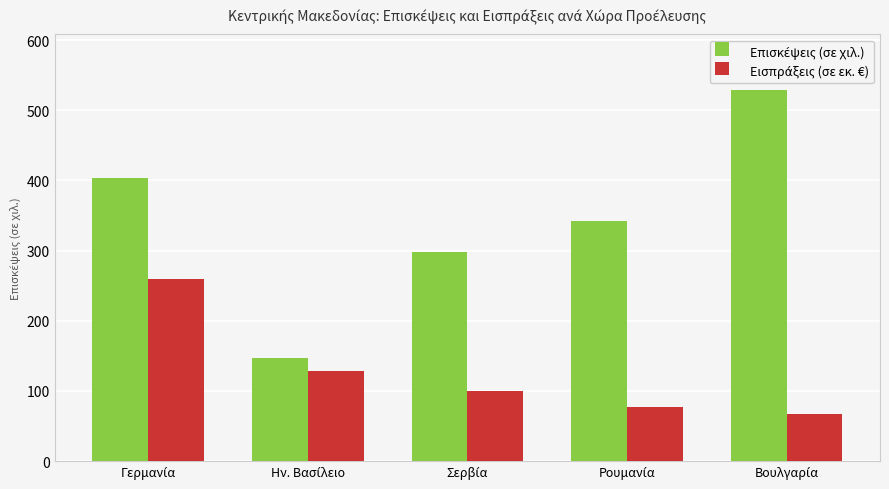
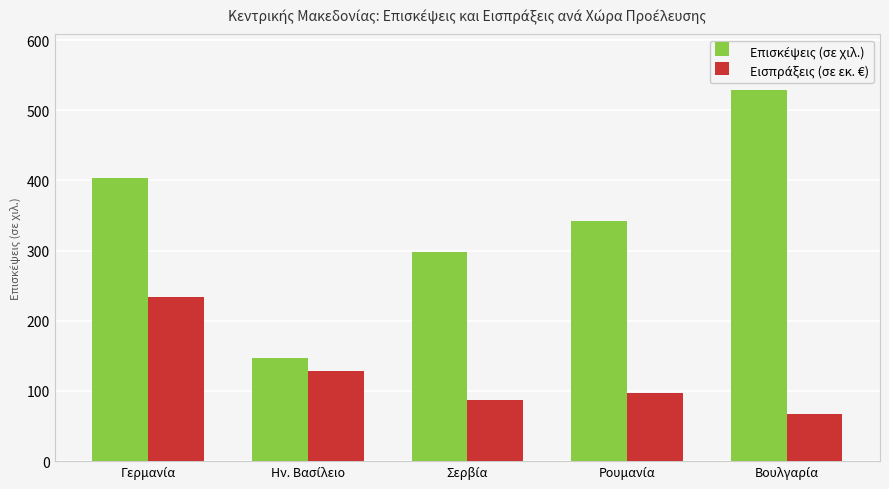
Εισπράξεις (σε εκ. €), Γερμανία: 260 -> 230
Εισπράξεις (σε εκ. €), Σερβία: 100 -> 90
Εισπράξεις (σε εκ. €), Ρουμανία: 80 -> 100
